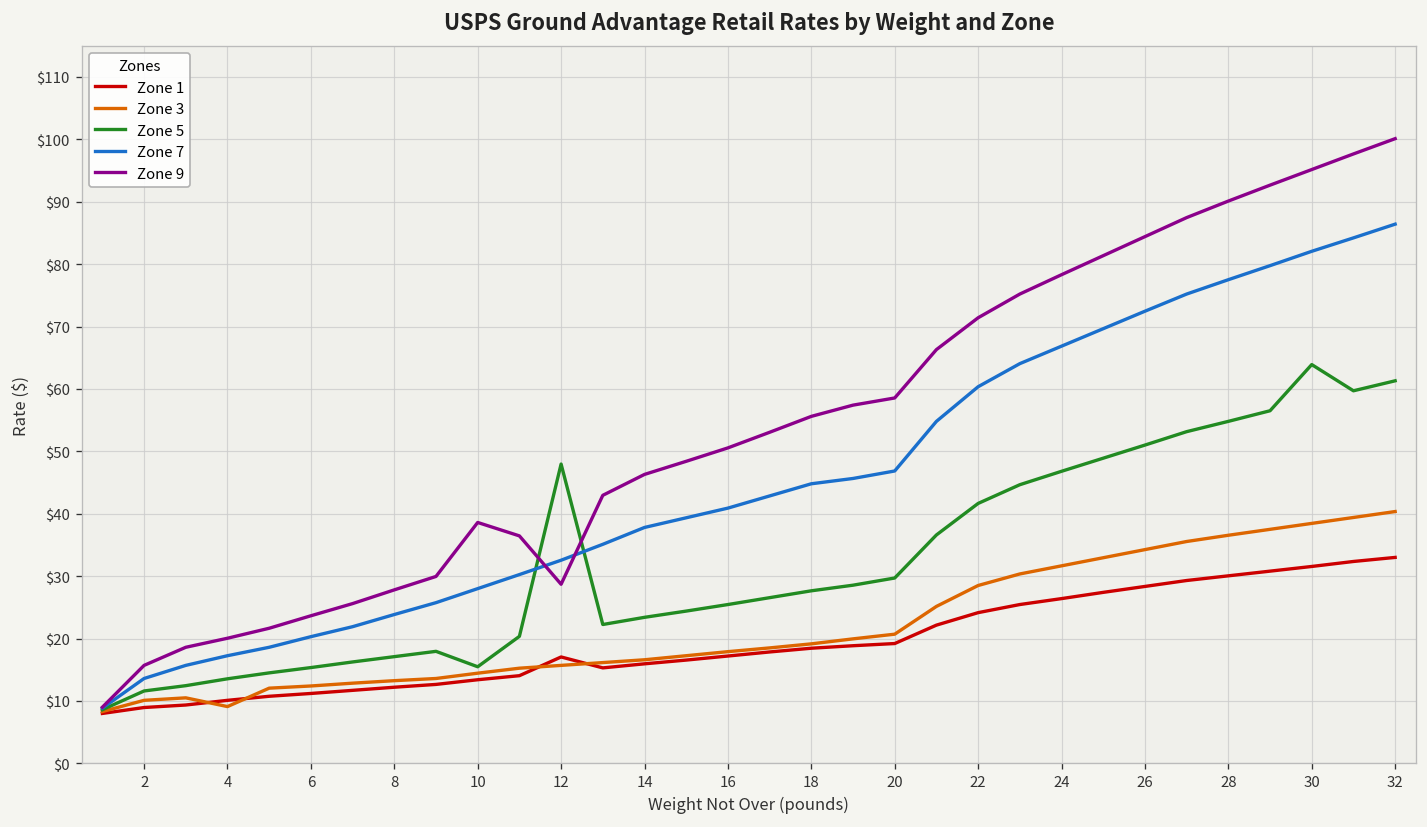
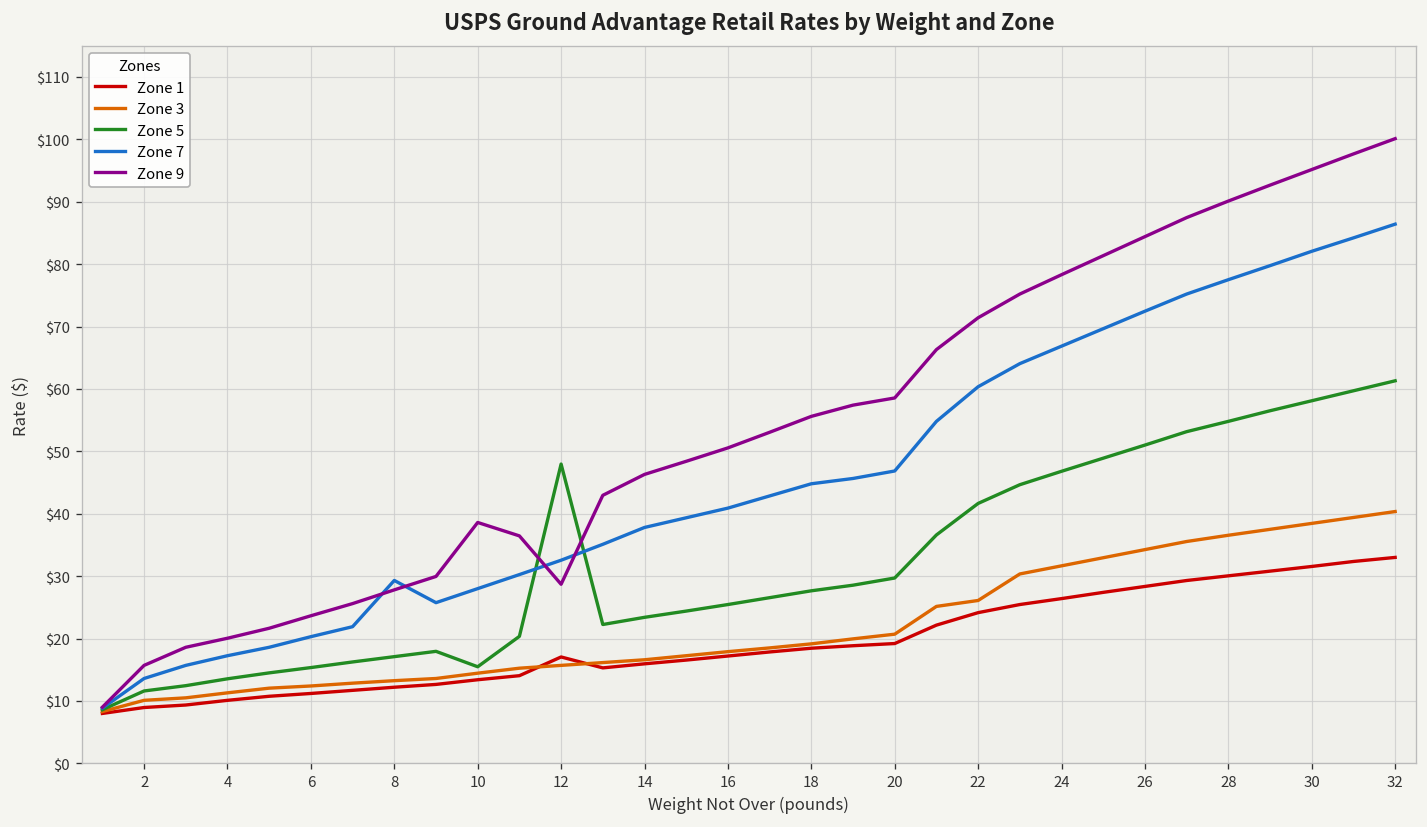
Zone 3, 4: $9 -> $11
Zone 7, 8: $24 -> $29
Zone 3, 22: $29 -> $26
Zone 5, 30: $64 -> $58
